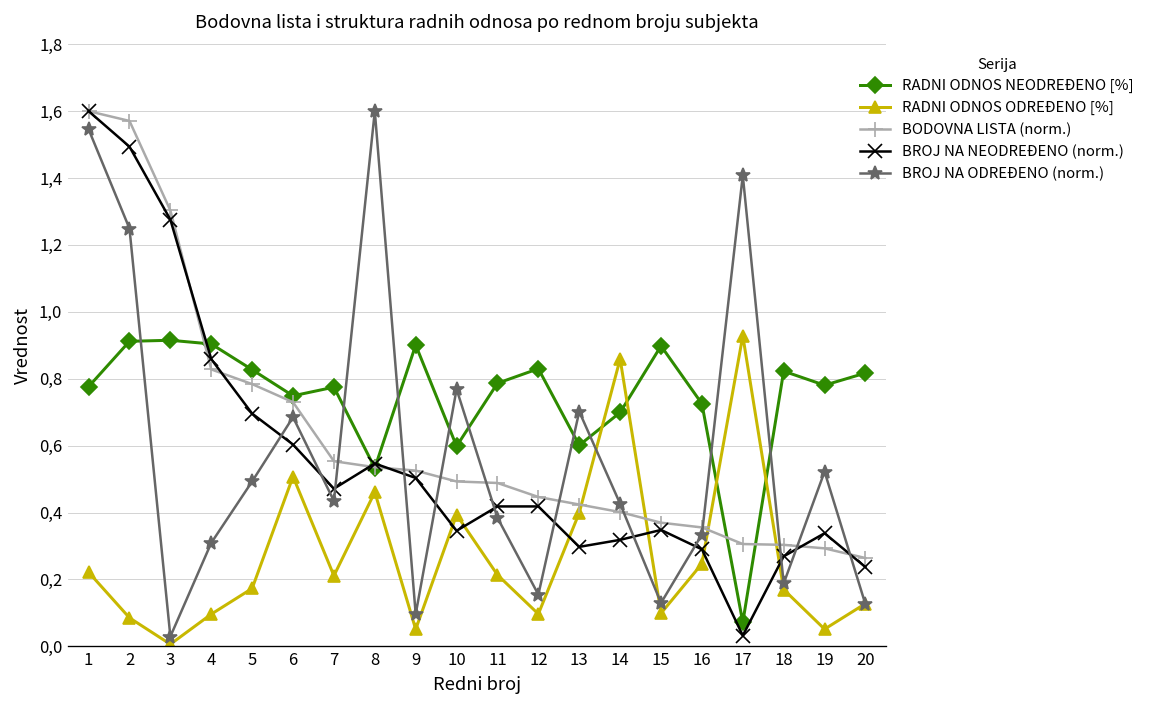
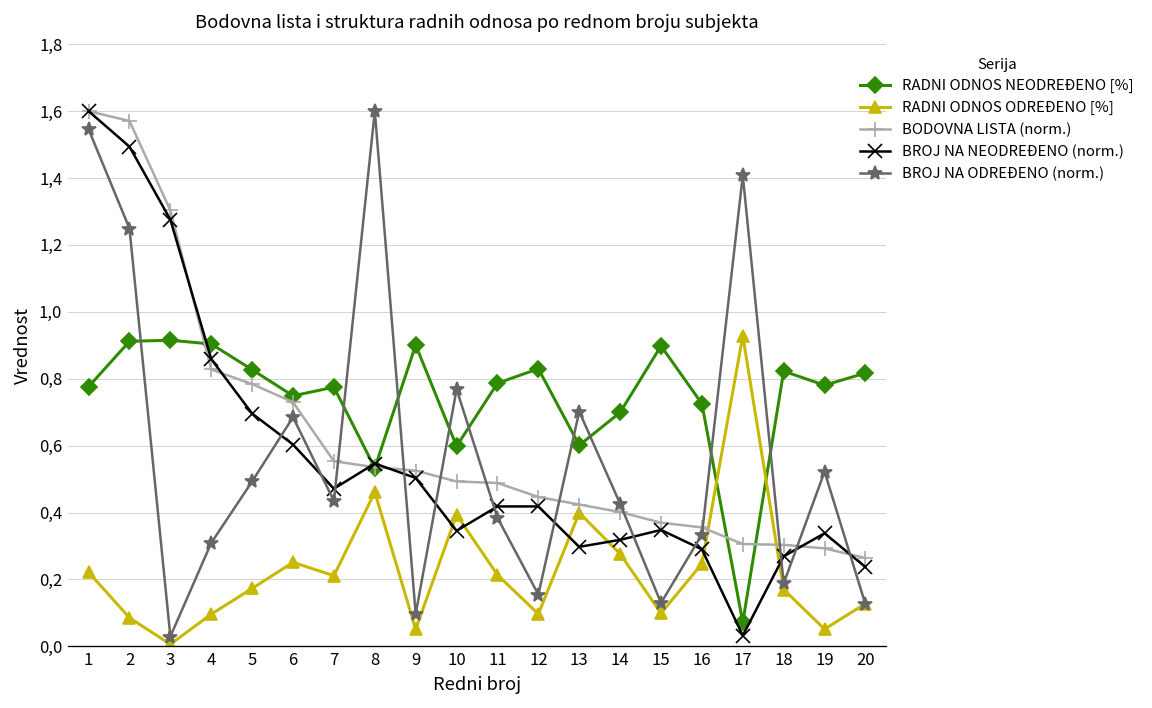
RADNI ODNOS ODREĐENO [%], 6: 5.1 -> 2.5
RADNI ODNOS ODREĐENO [%], 14: 8.6 -> 2.8
